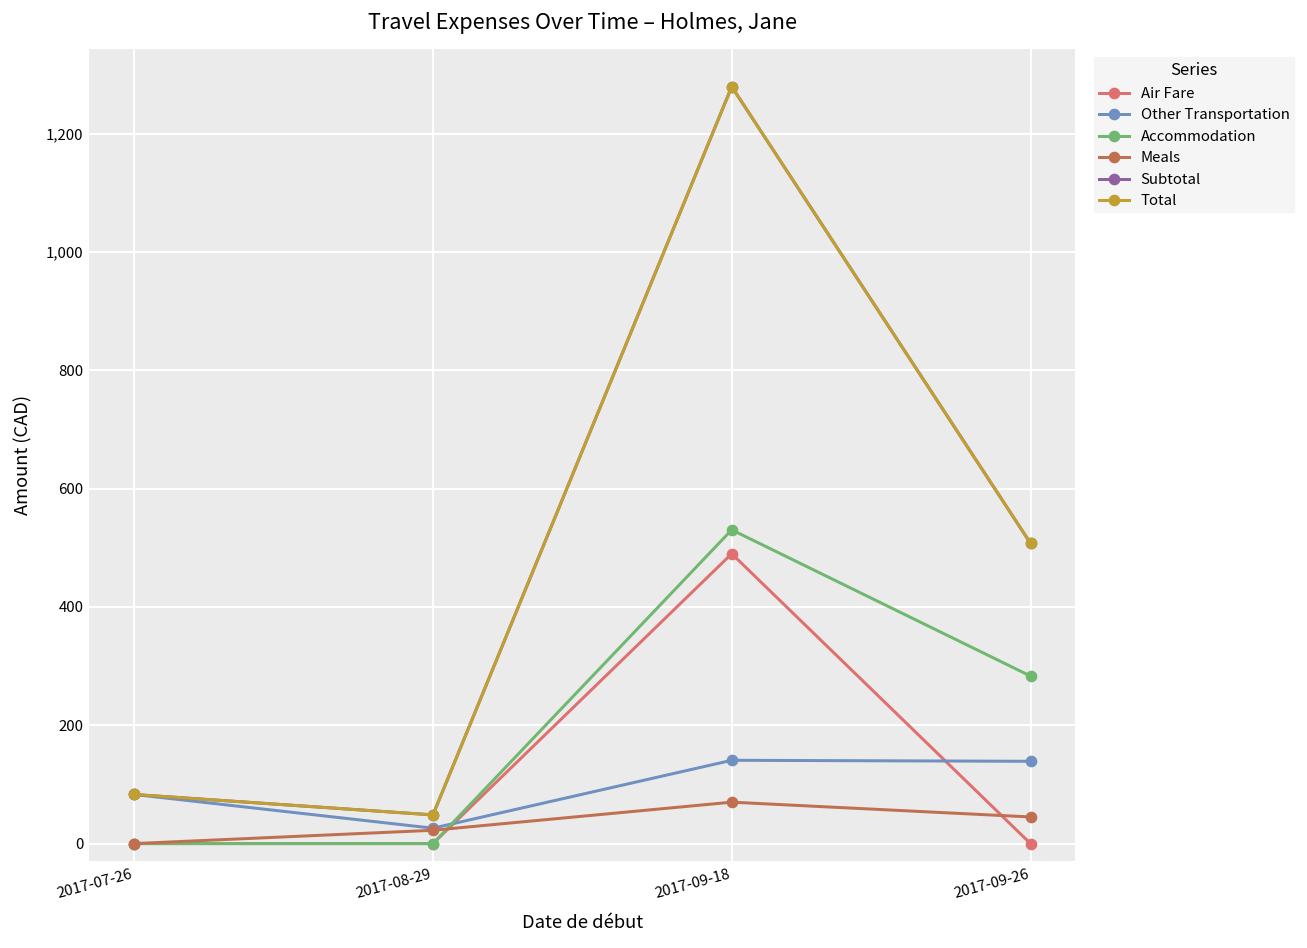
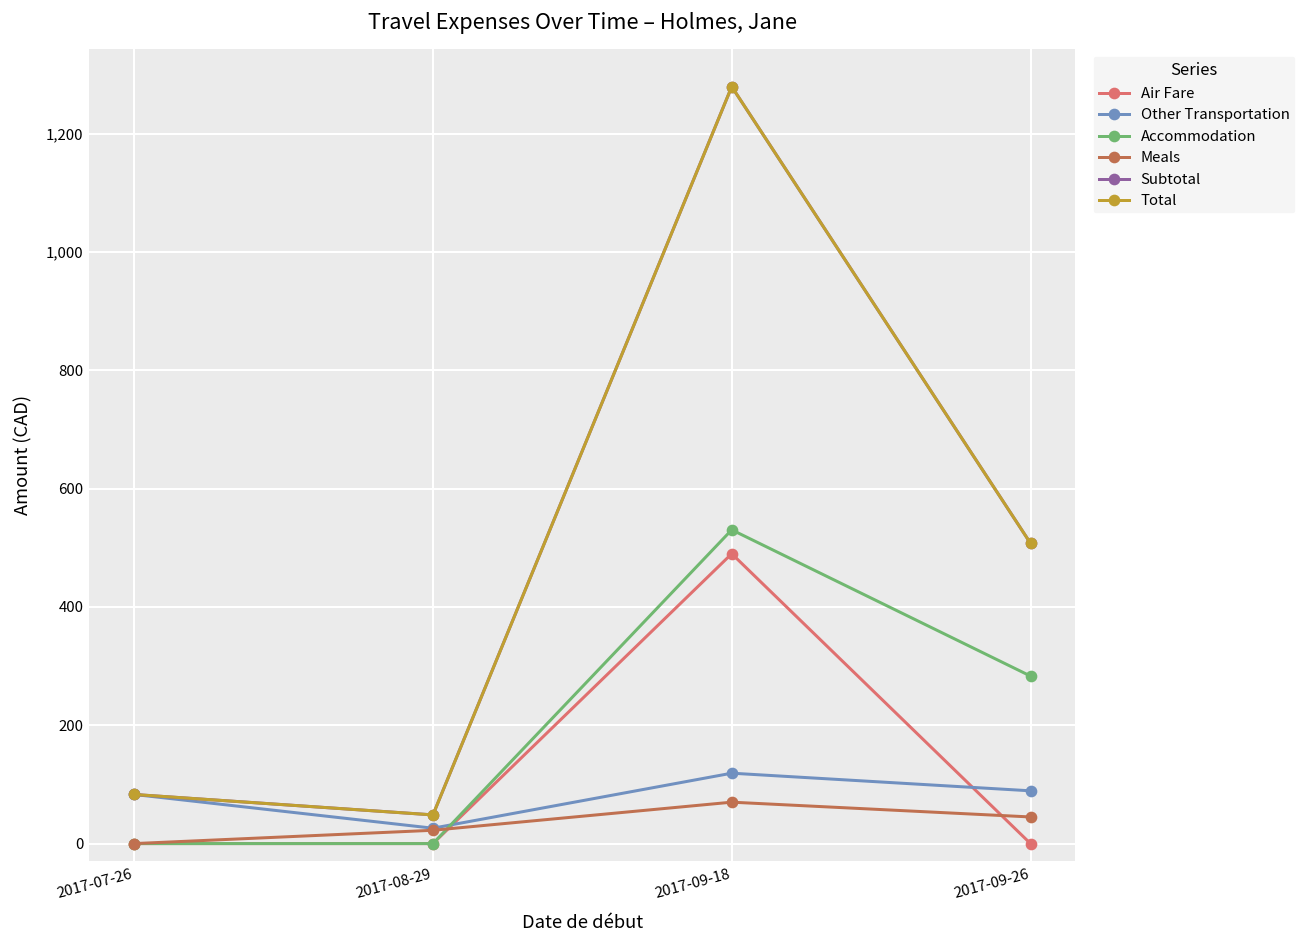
Other Transportation, 2017-09-18: 140 -> 120
Other Transportation, 2017-09-26: 140 -> 90
